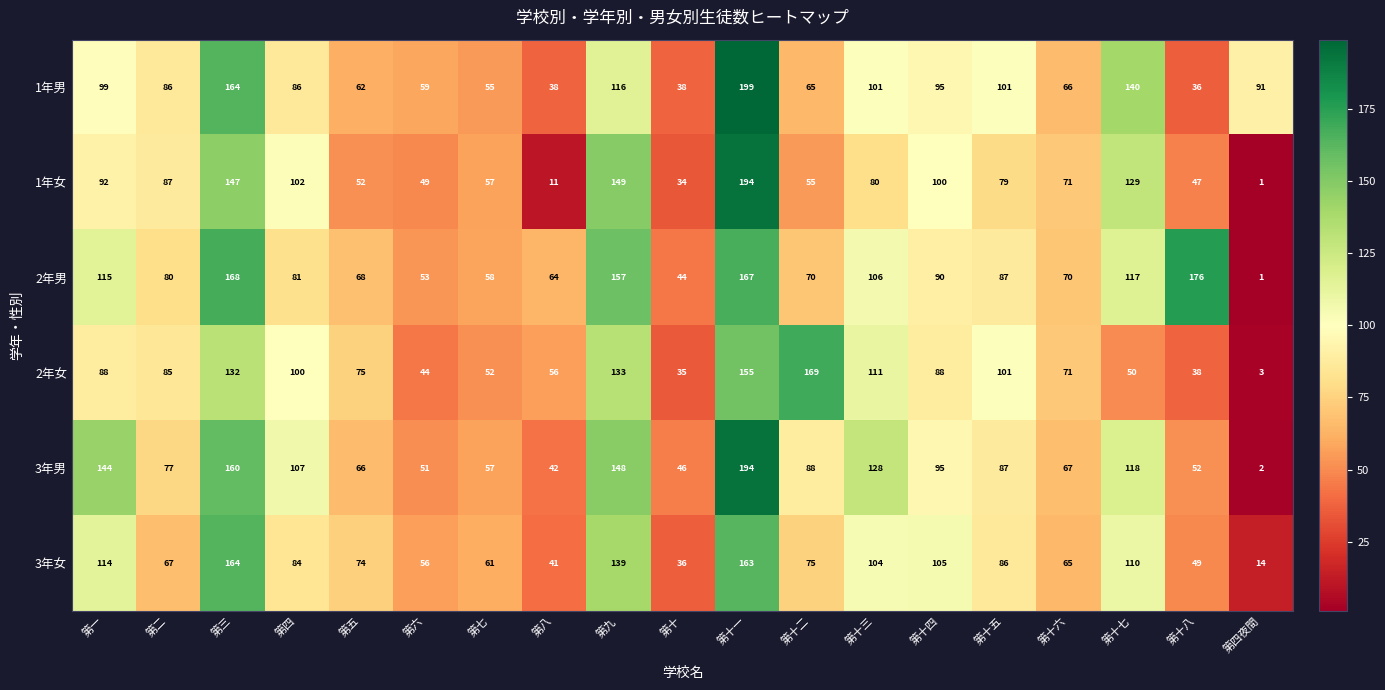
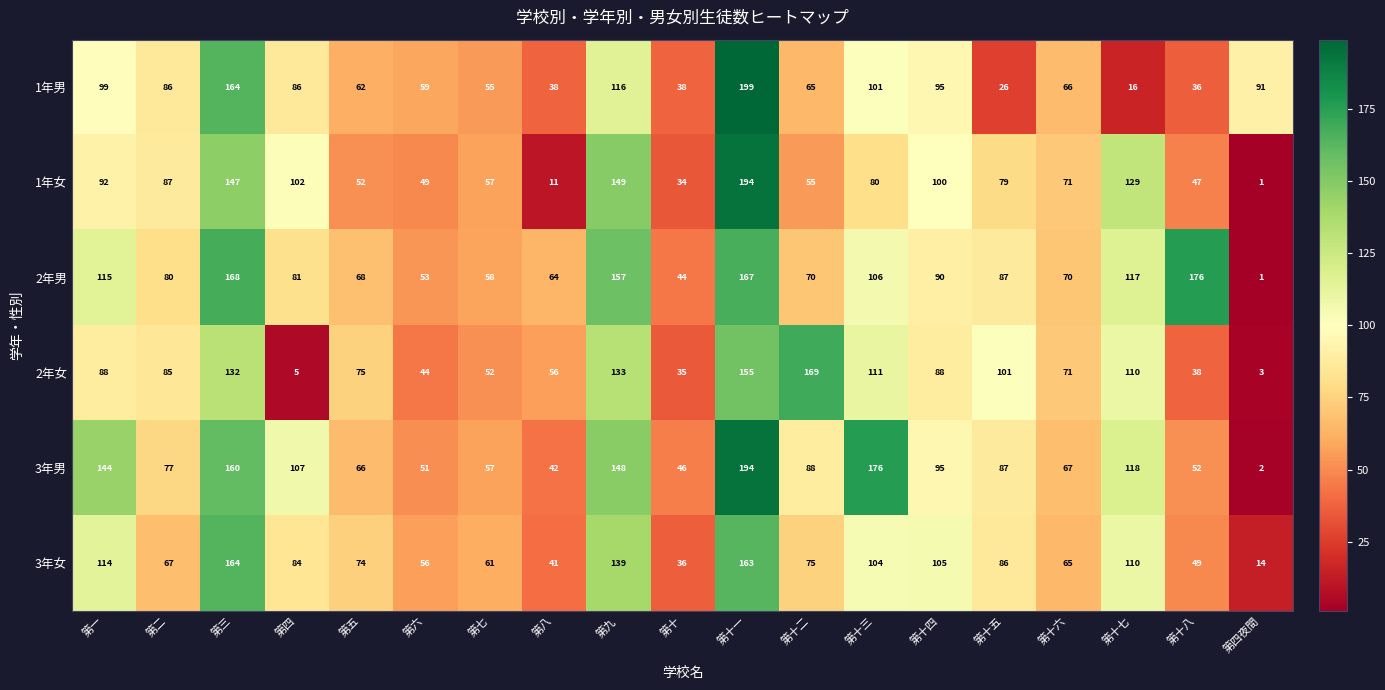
1年男, 第十五: 101 -> 26
1年男, 第十七: 140 -> 16
2年女, 第四: 100 -> 5
2年女, 第十七: 50 -> 110
3年男, 第十三: 128 -> 176
